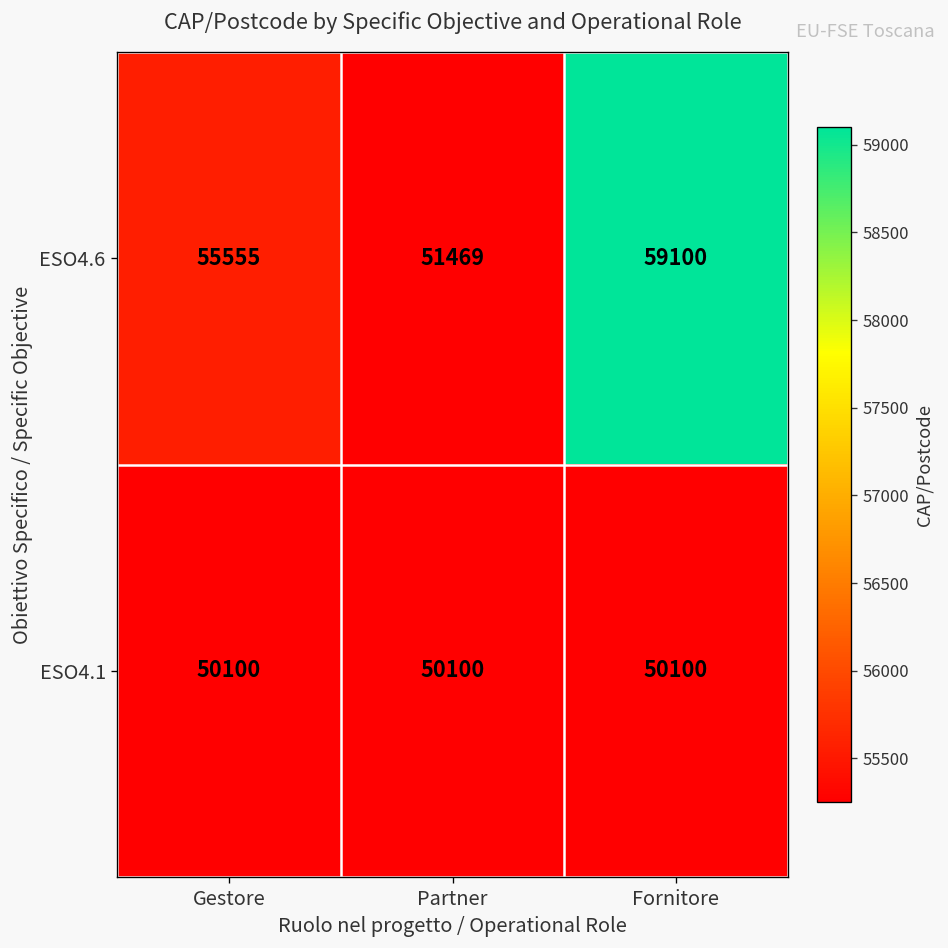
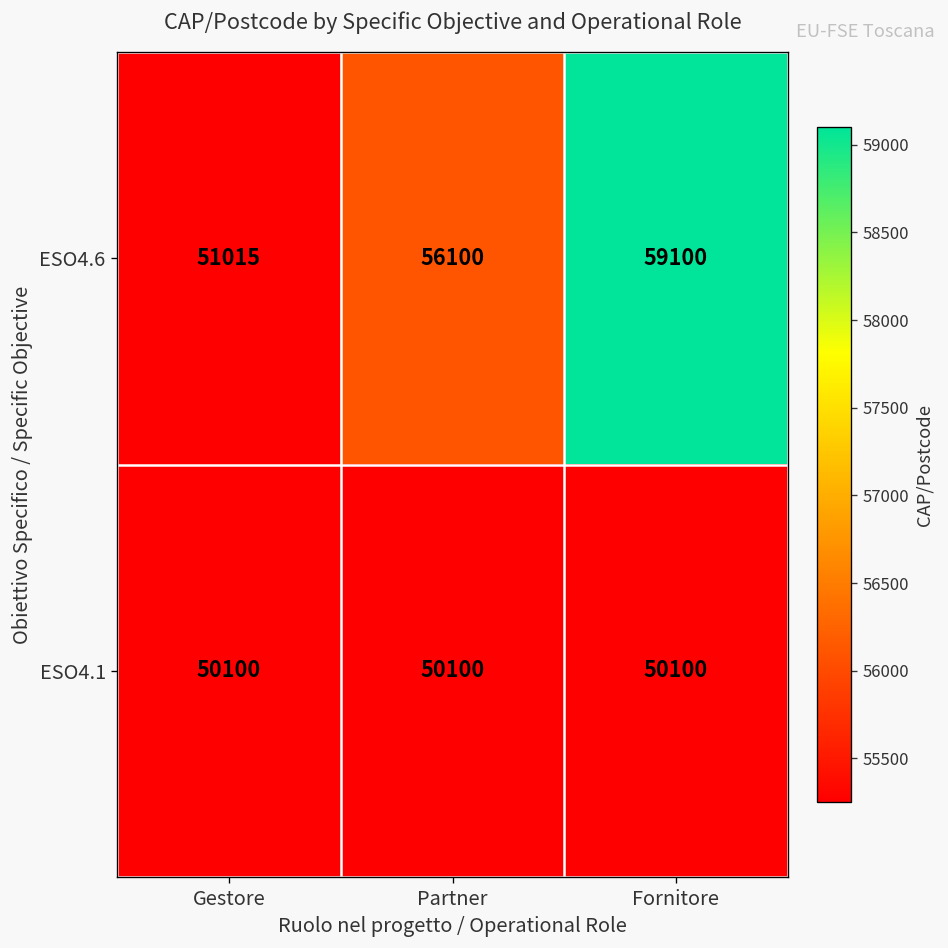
ESO4.6, Gestore: 55555 -> 51015
ESO4.6, Partner: 51469 -> 56100
